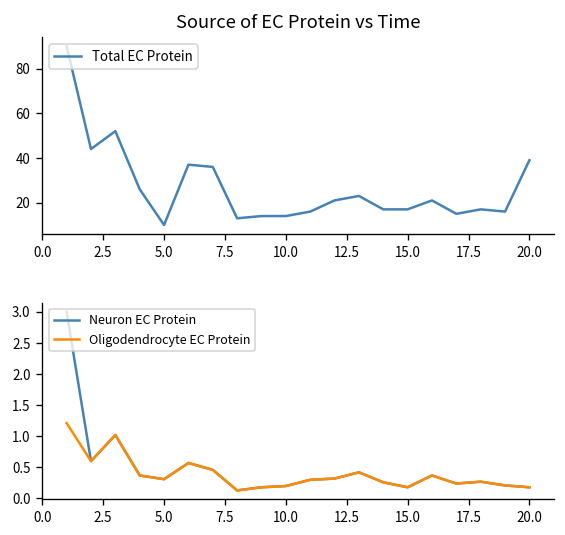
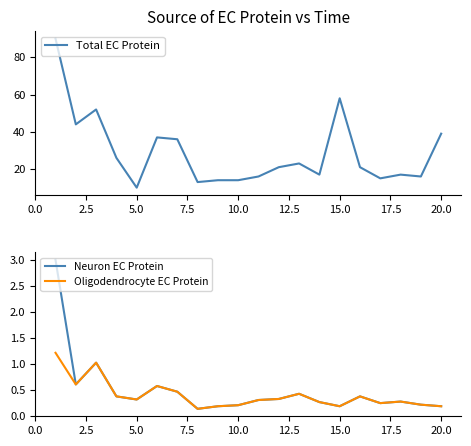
Source of EC Protein vs Time, 15.0: 17 -> 58
